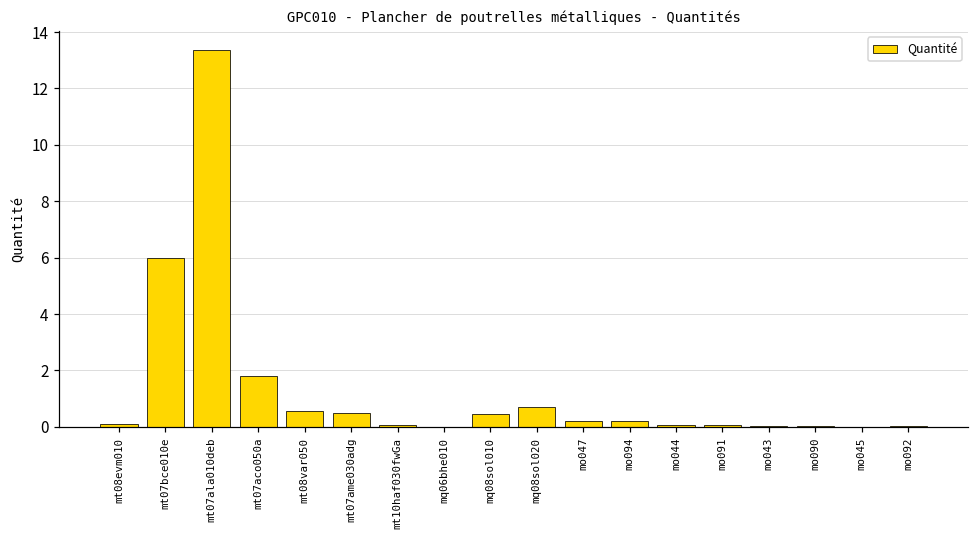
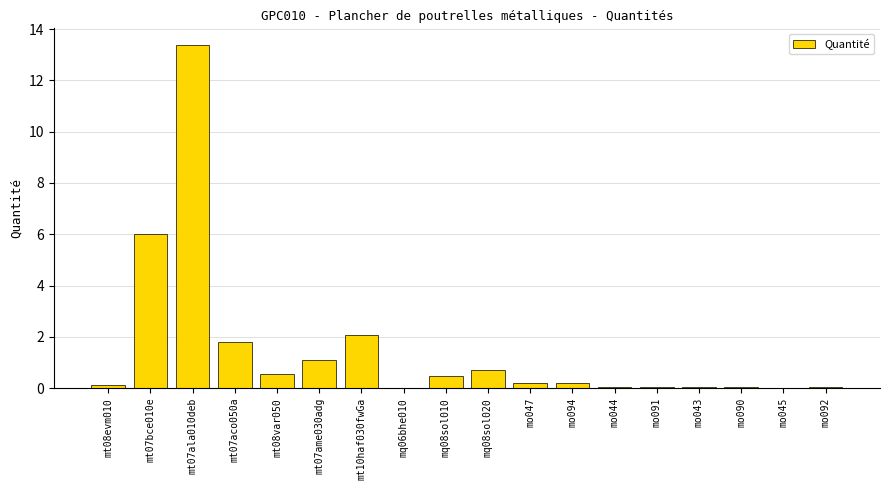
mt07ame030adg: 0.5 -> 1.1
mt10haf030fwGa: 0.1 -> 2.1
